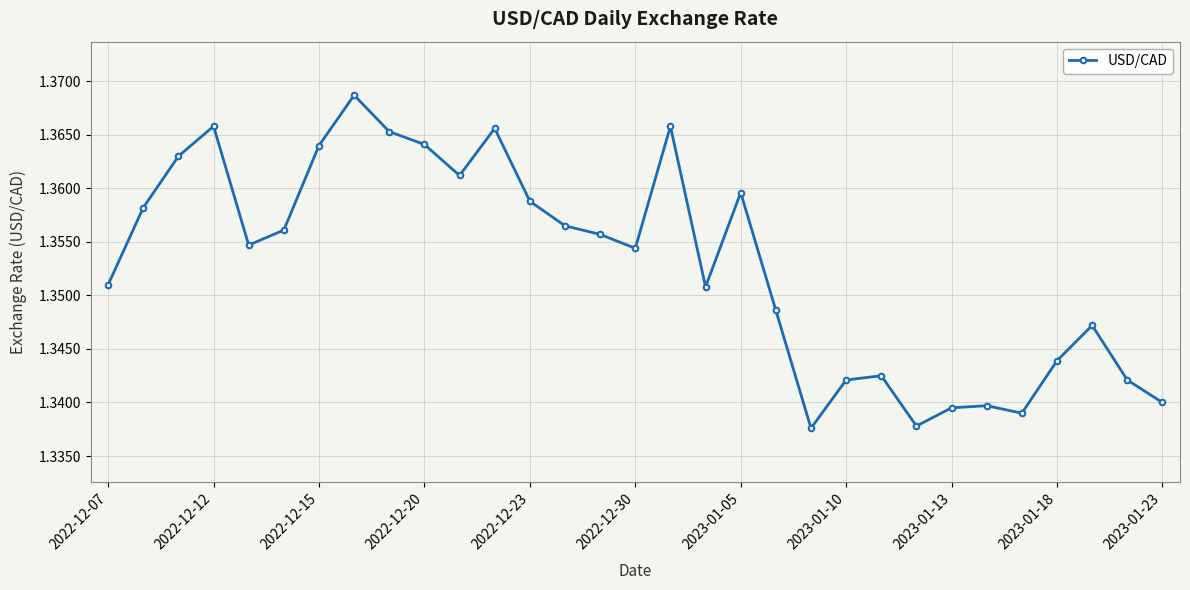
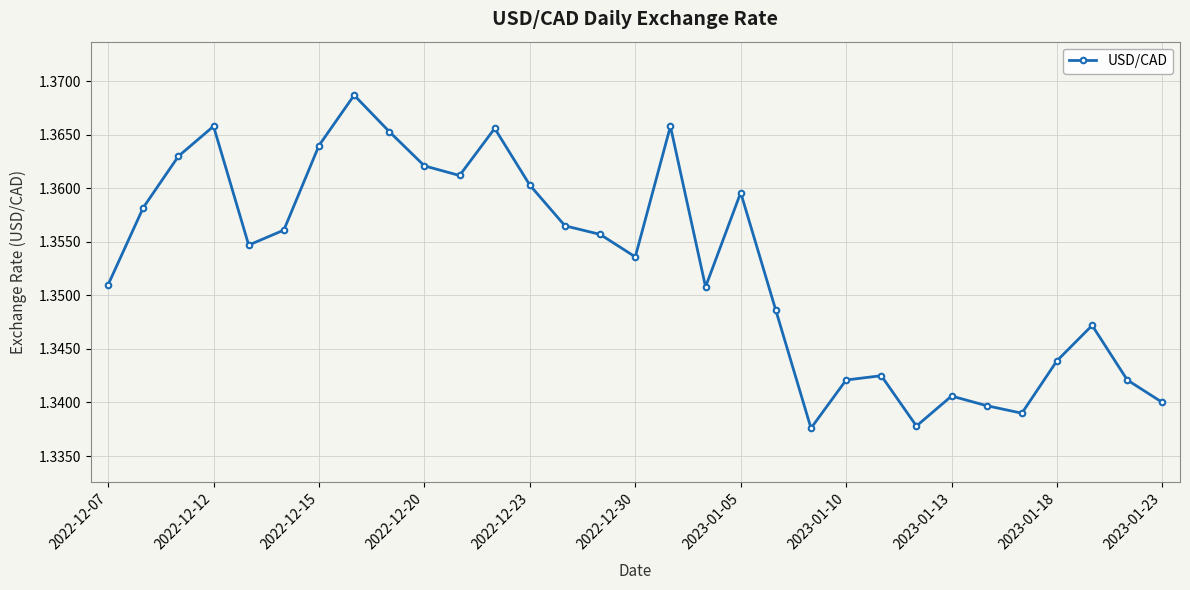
2022-12-20: 1.3641 -> 1.3621
2022-12-23: 1.3588 -> 1.3603
2022-12-30: 1.3544 -> 1.3536
2023-01-13: 1.3395 -> 1.3406
